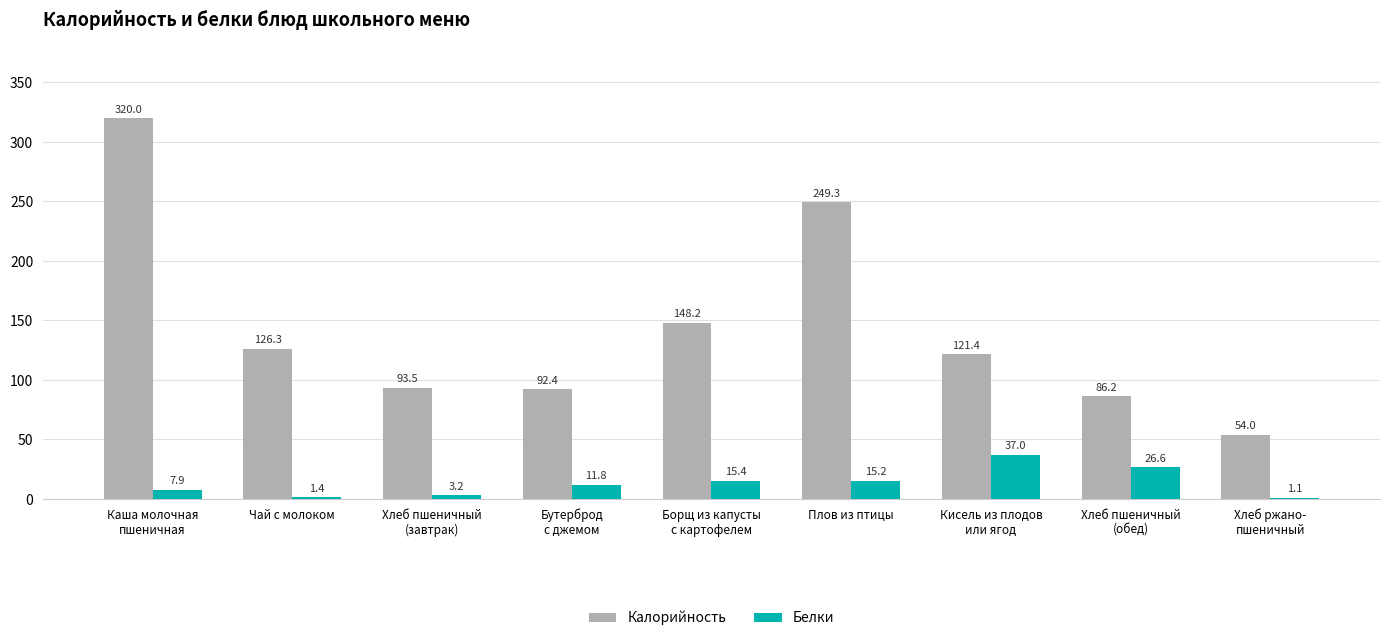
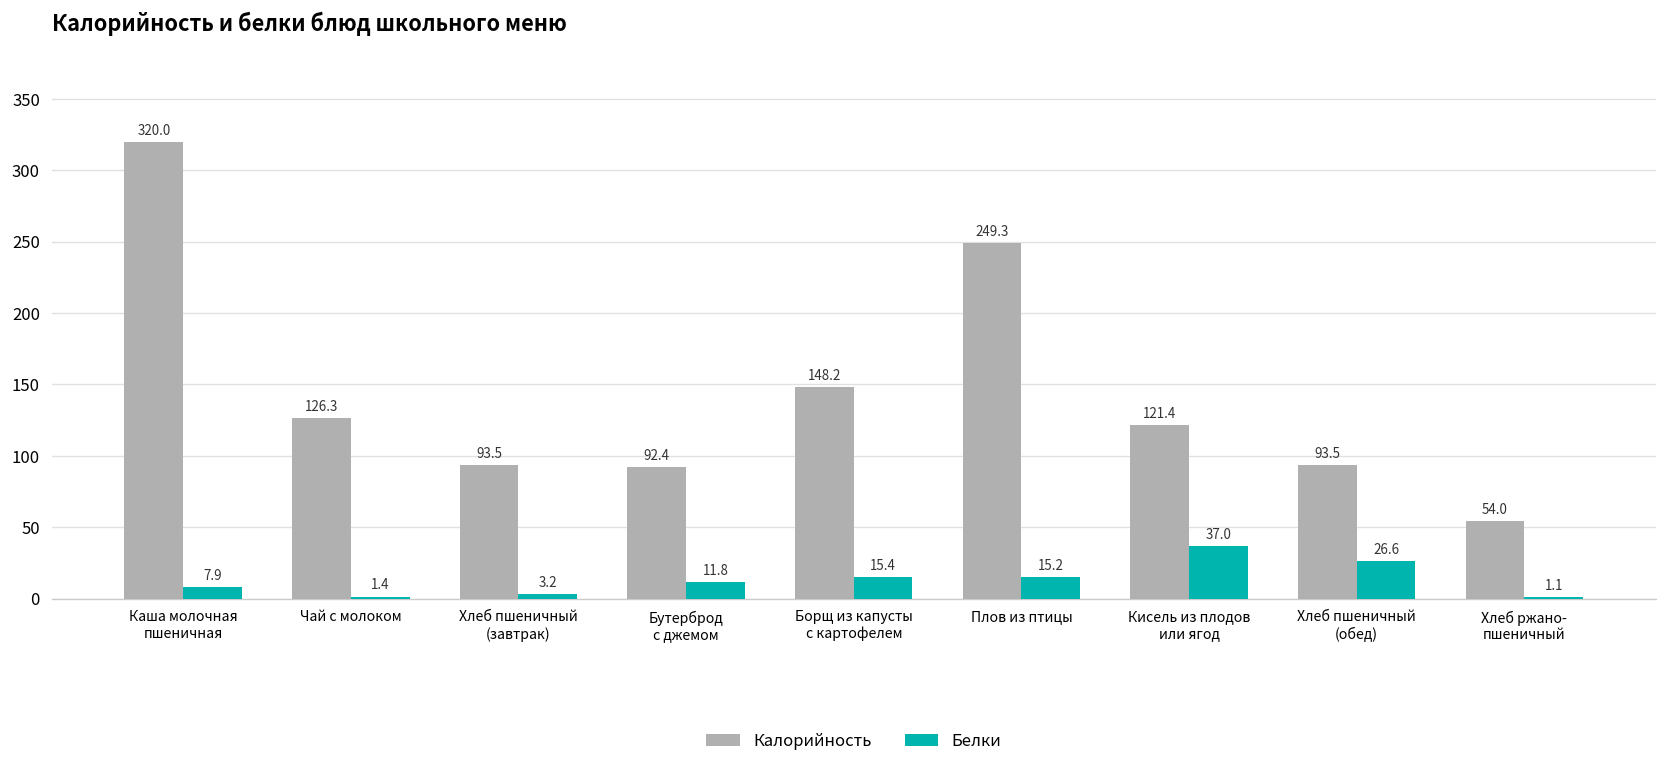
Калорийность, Хлеб пшеничный (обед): 86.2 -> 93.5
